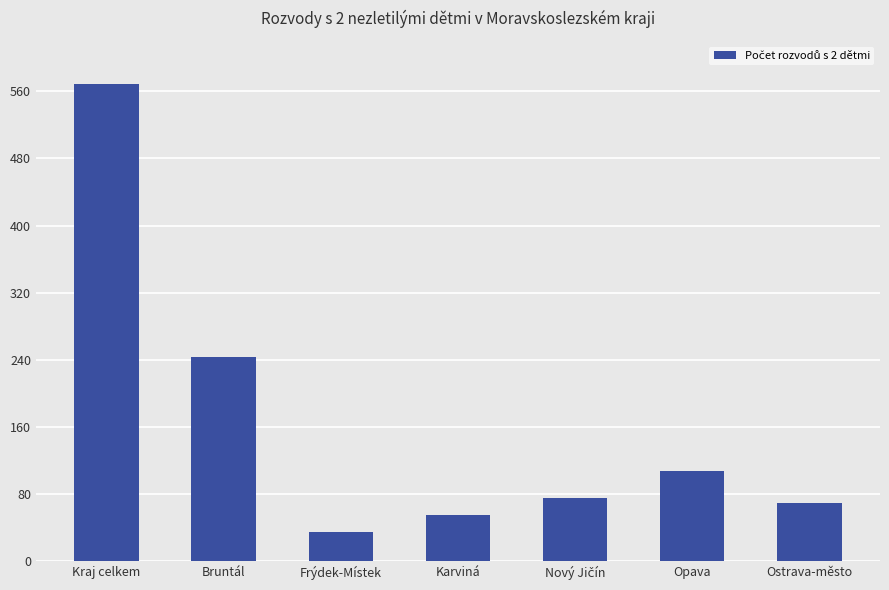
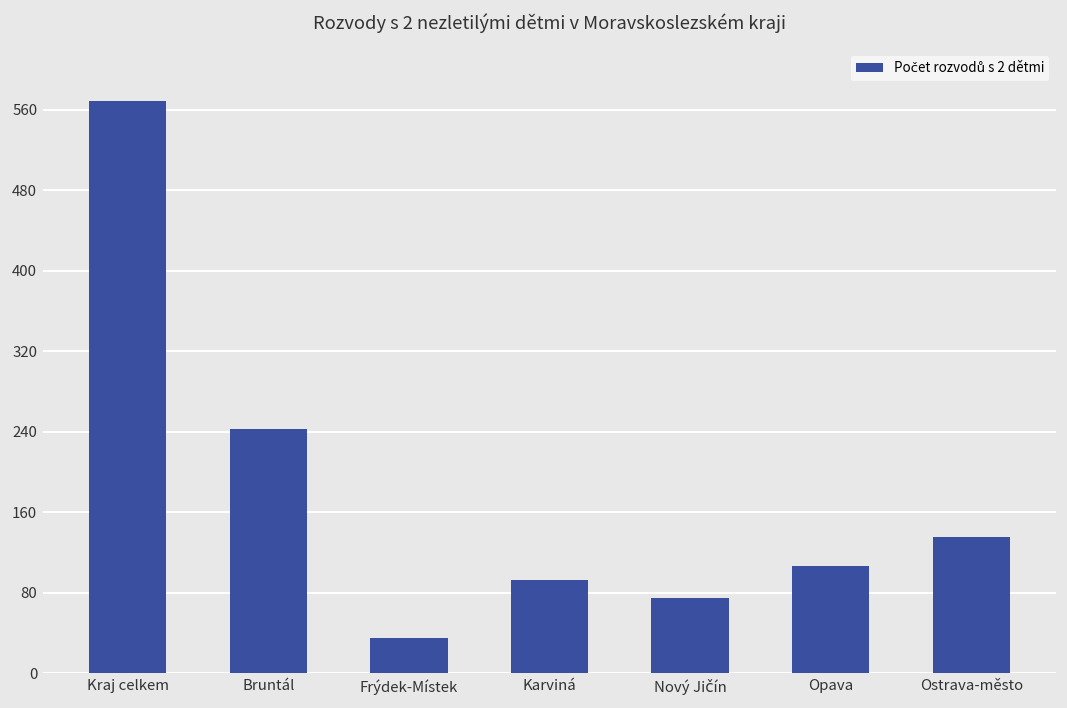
Karviná: 60 -> 90
Ostrava-město: 70 -> 140
